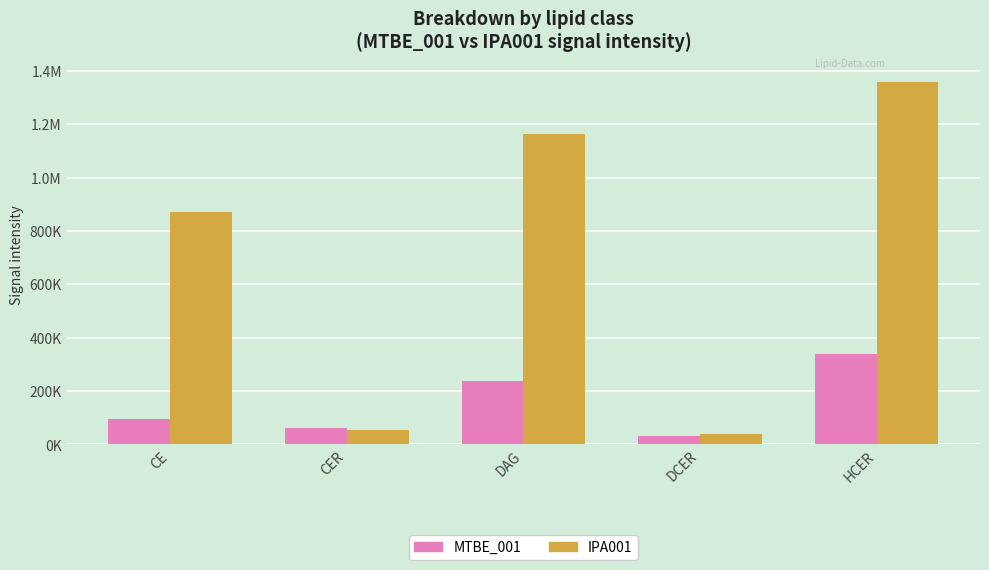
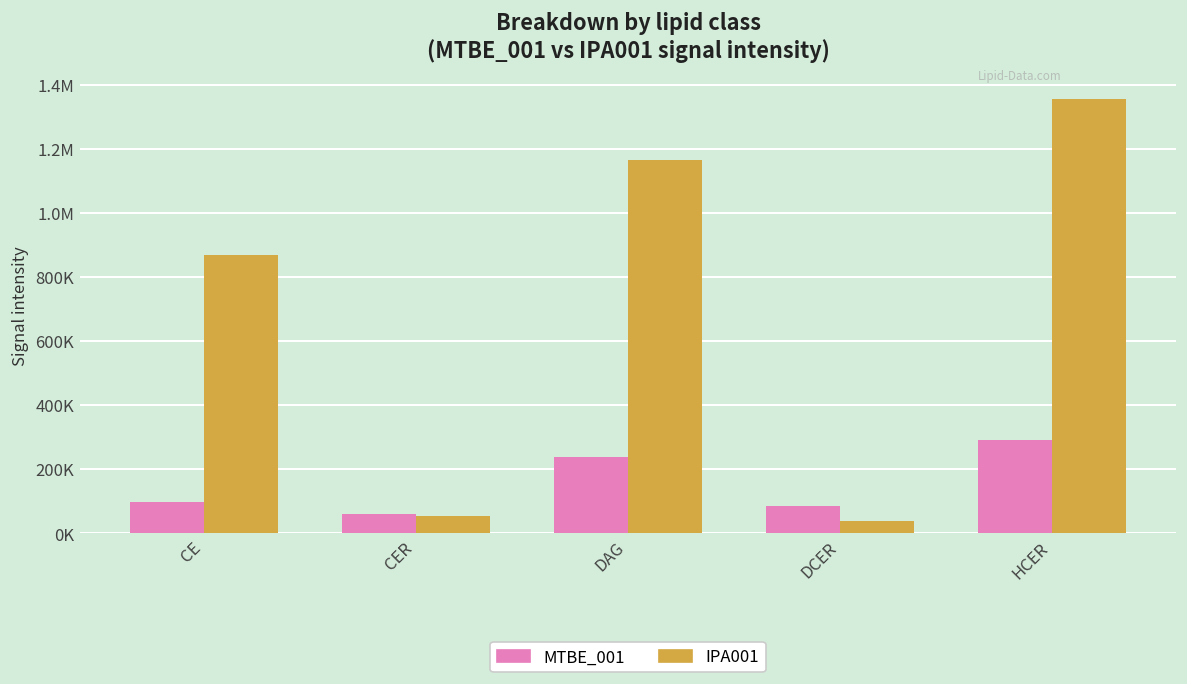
MTBE_001, DCER: 30000 -> 80000
MTBE_001, HCER: 340000 -> 290000
